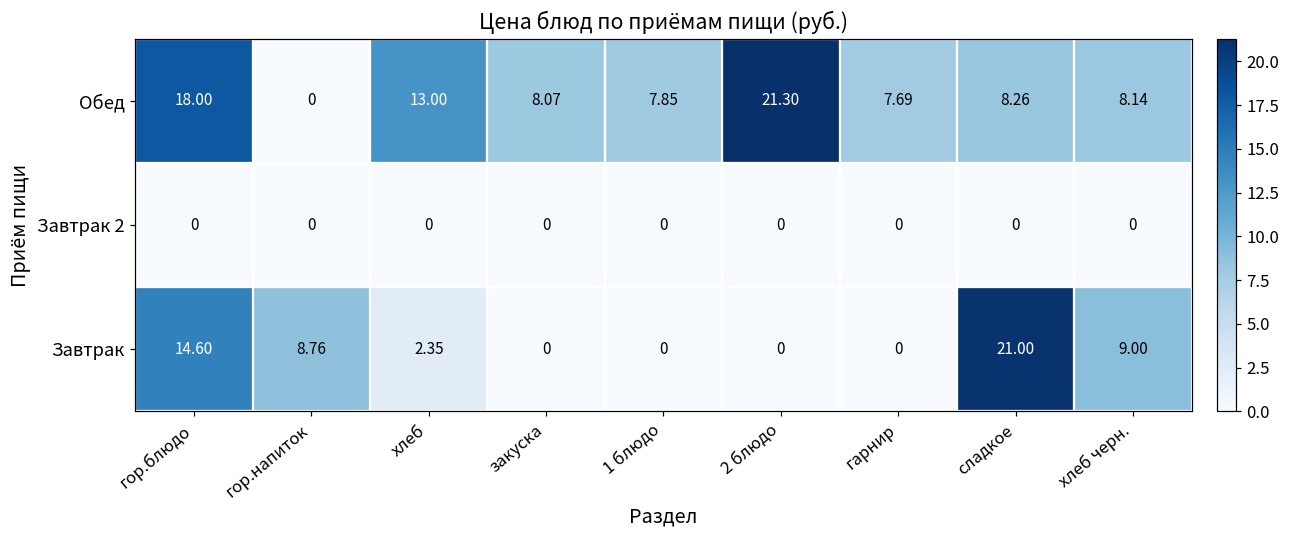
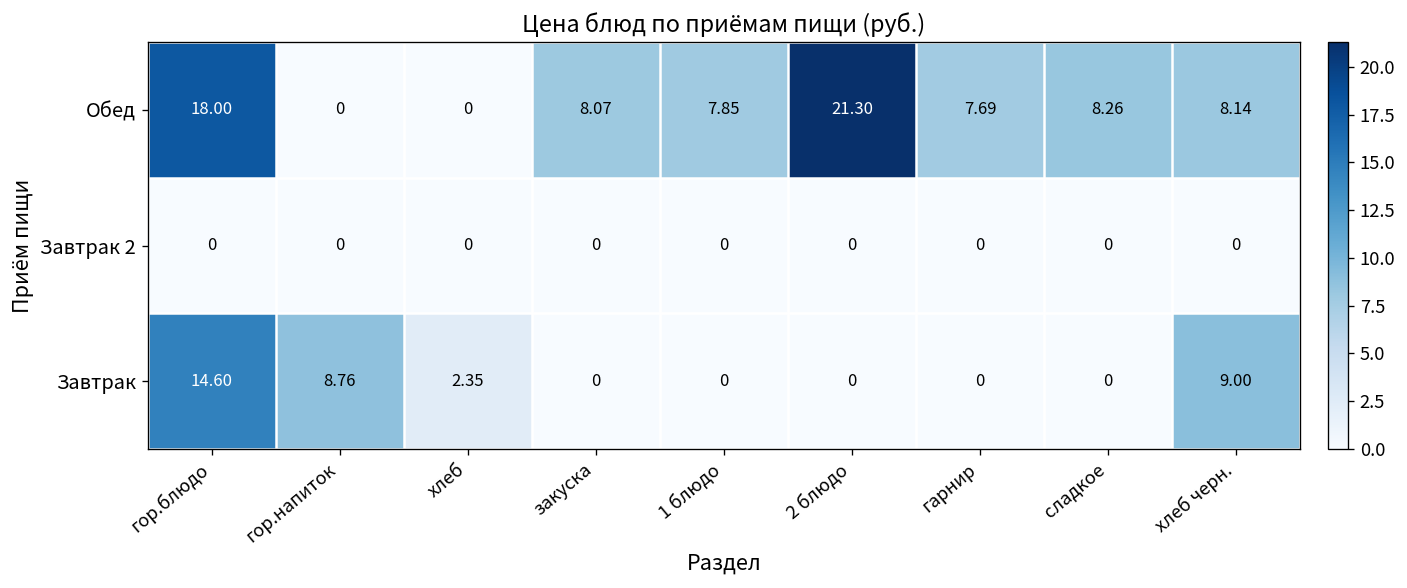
Обед, хлеб: 13.00 -> 0
Завтрак, сладкое: 21.00 -> 0
